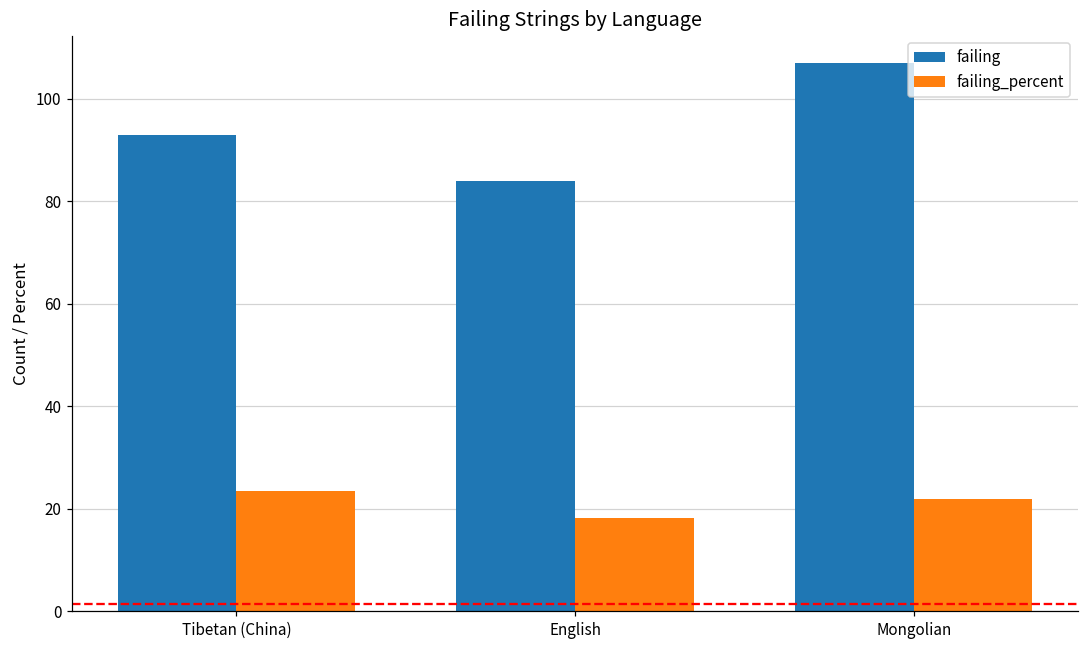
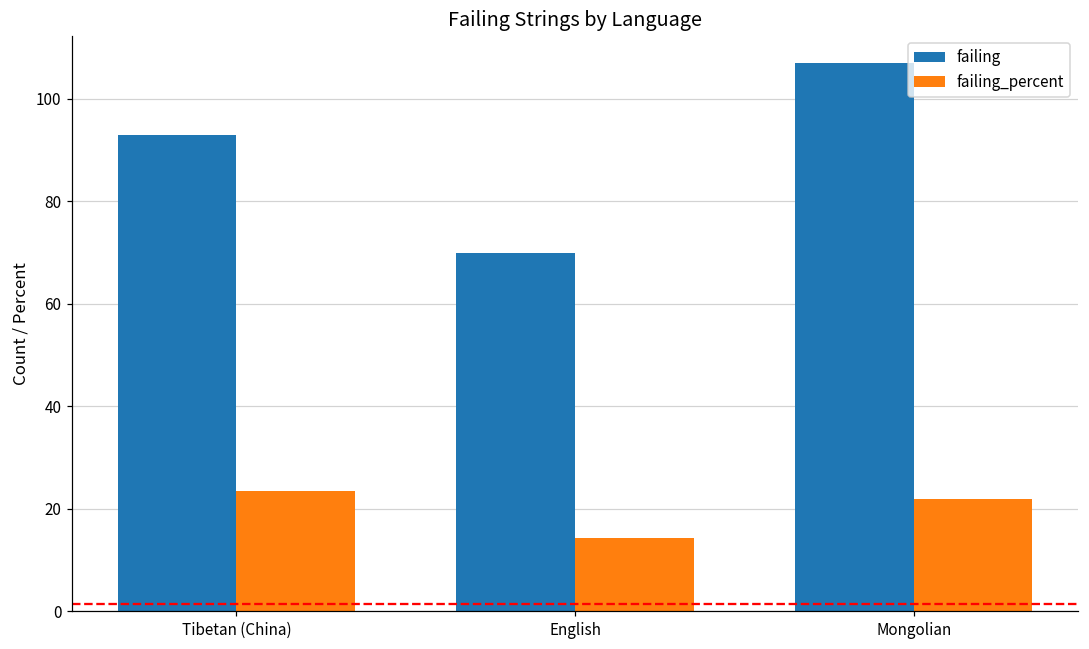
failing, English: 84 -> 70
failing_percent, English: 18 -> 14
